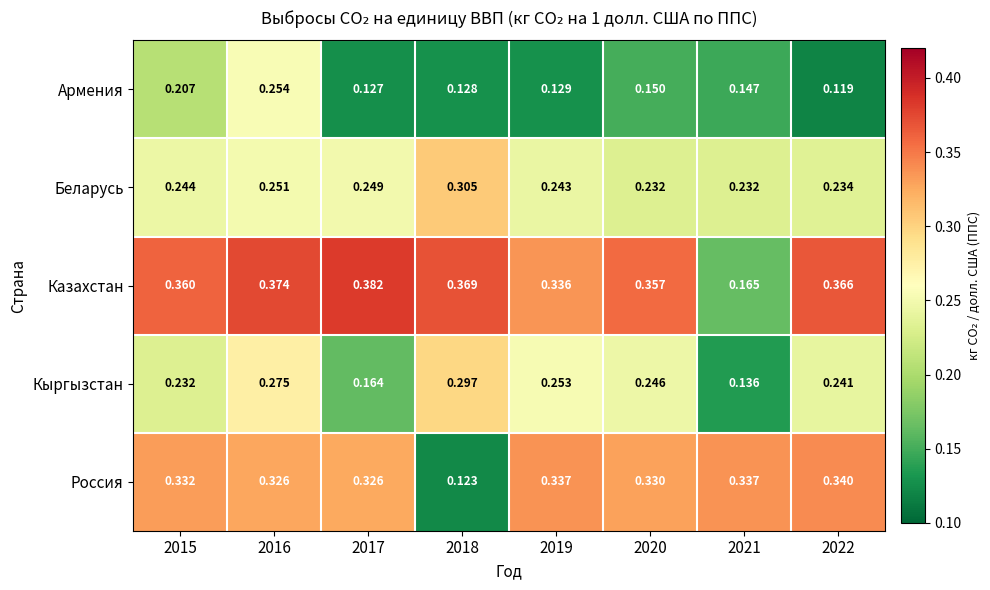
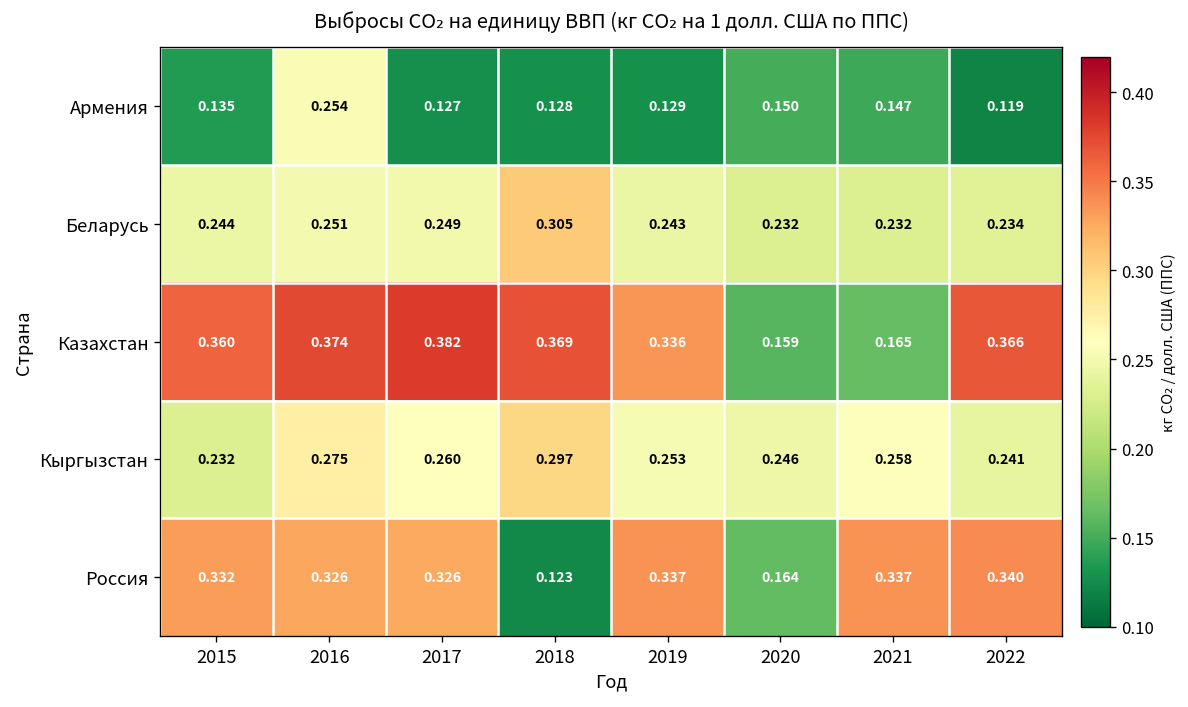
Армения, 2015: 0.207 -> 0.135
Казахстан, 2020: 0.357 -> 0.159
Кыргызстан, 2017: 0.164 -> 0.260
Кыргызстан, 2021: 0.136 -> 0.258
Россия, 2020: 0.330 -> 0.164
